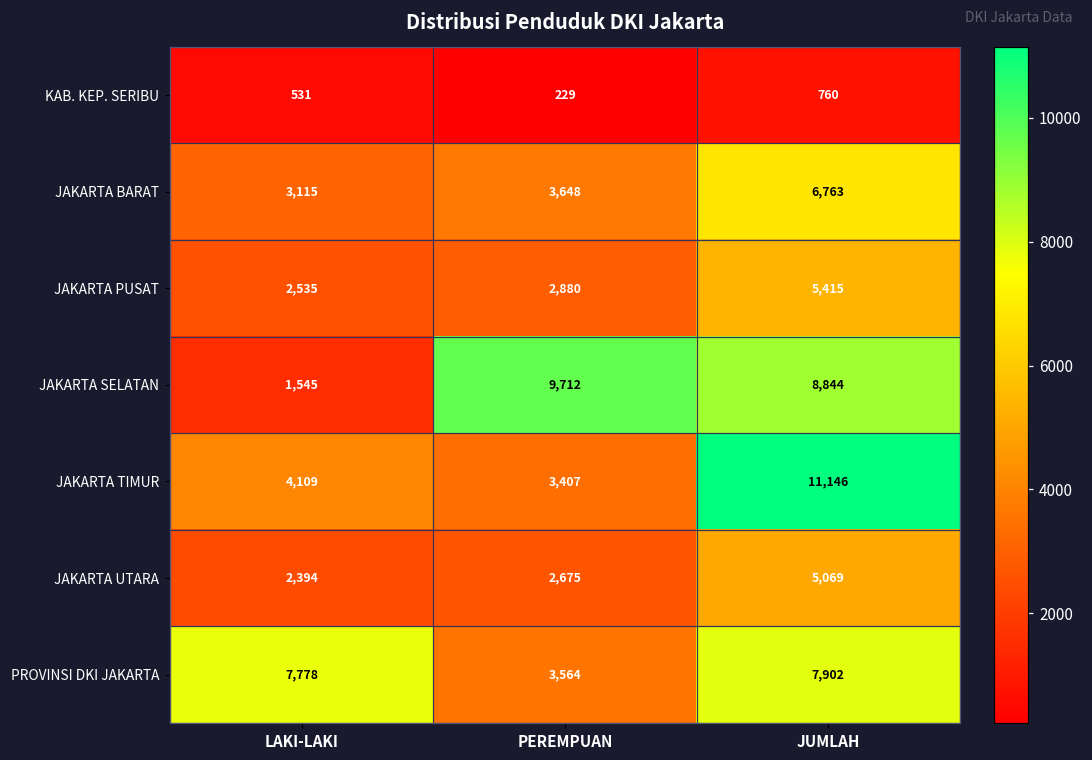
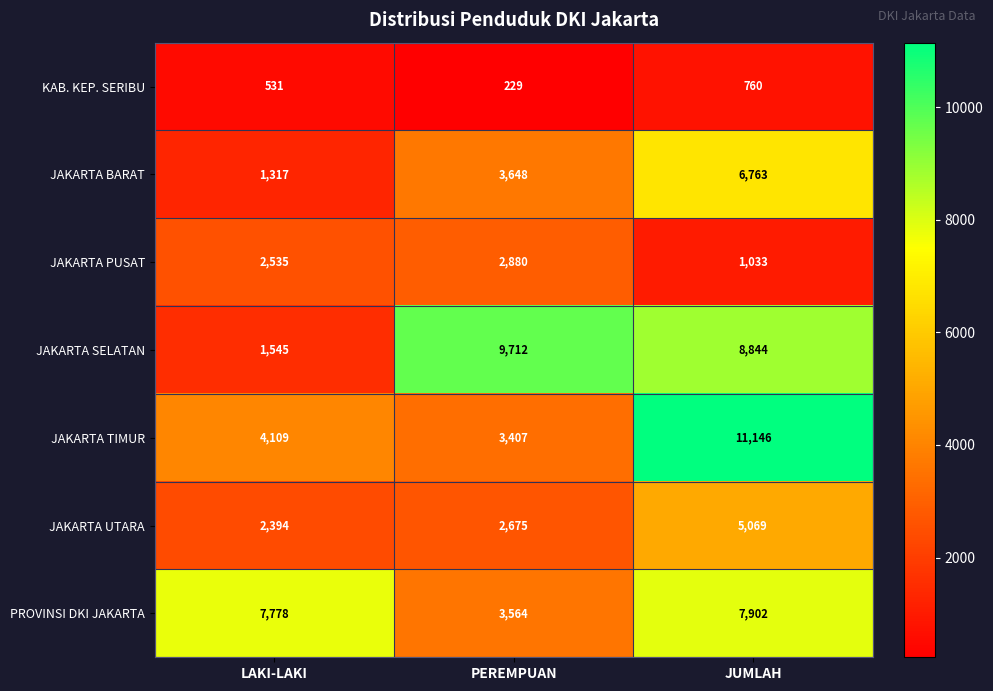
JAKARTA BARAT, LAKI-LAKI: 3,115 -> 1,317
JAKARTA PUSAT, JUMLAH: 5,415 -> 1,033
